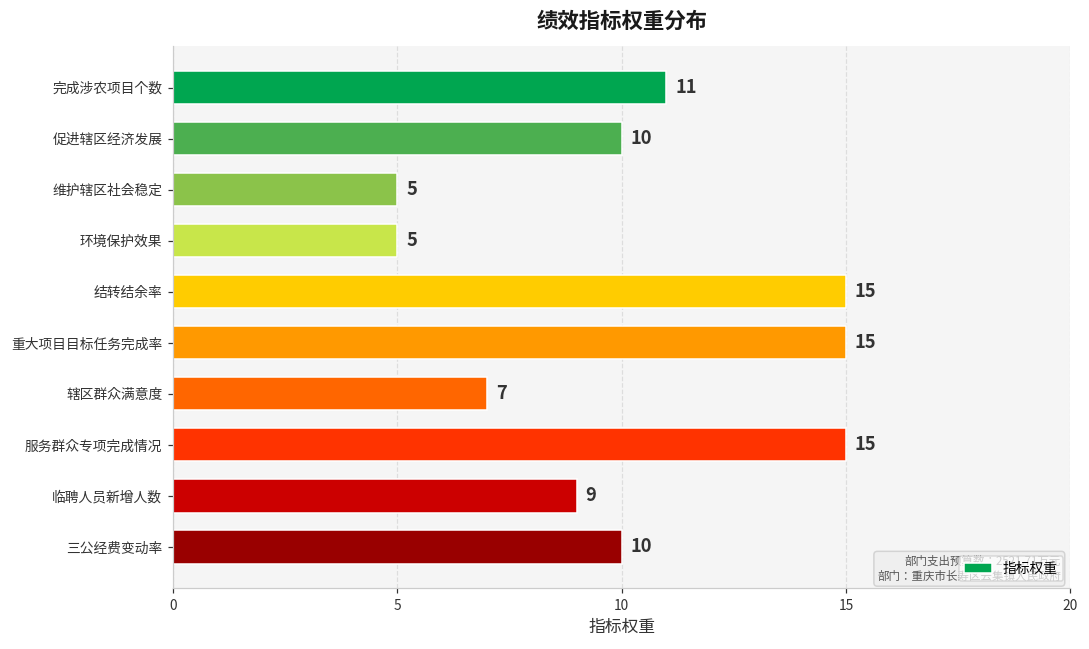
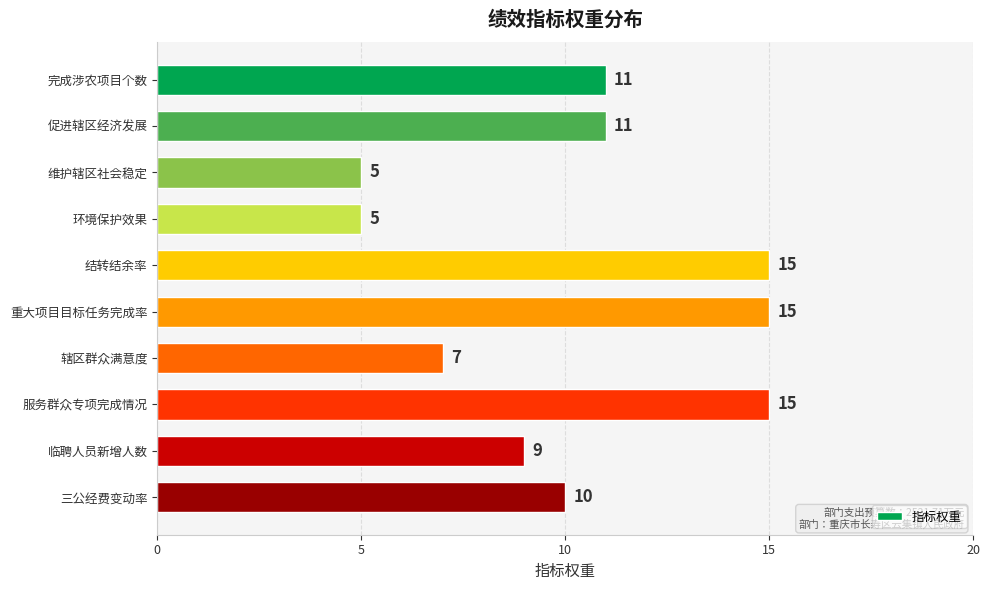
促进辖区经济发展: 10 -> 11
